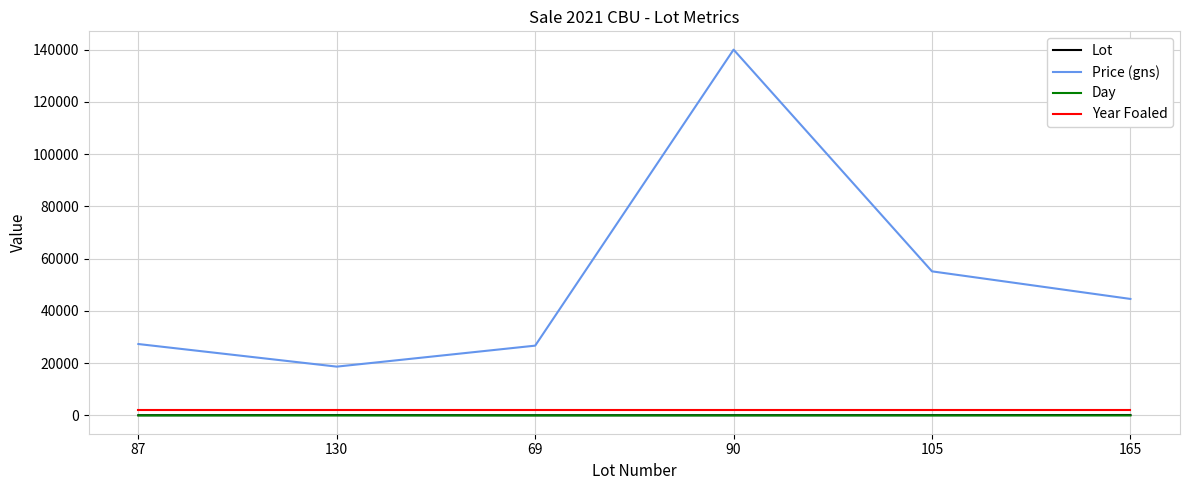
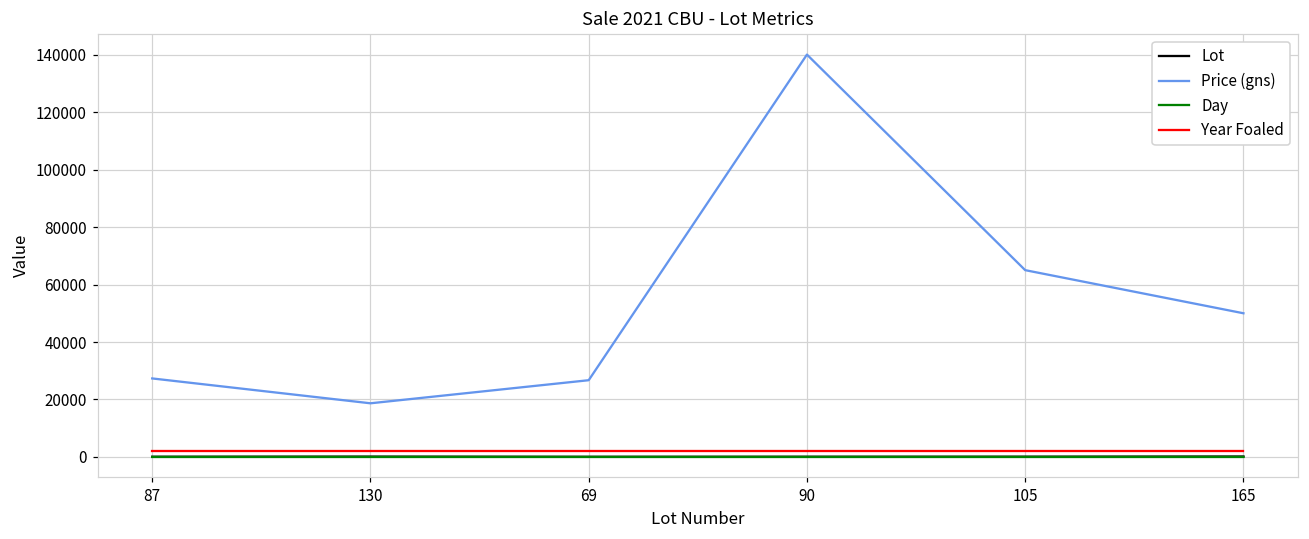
Price (gns), 105: 55000 -> 65000
Price (gns), 165: 45000 -> 50000
